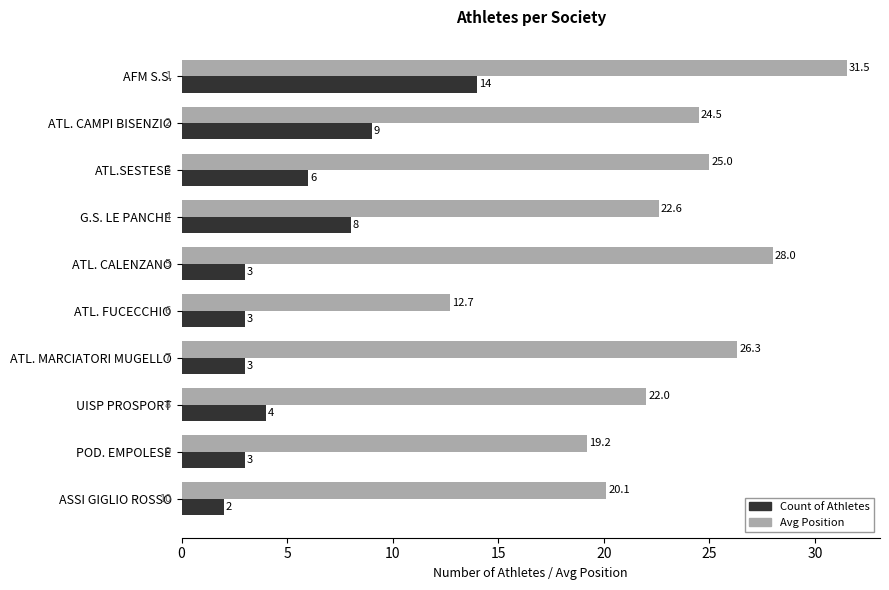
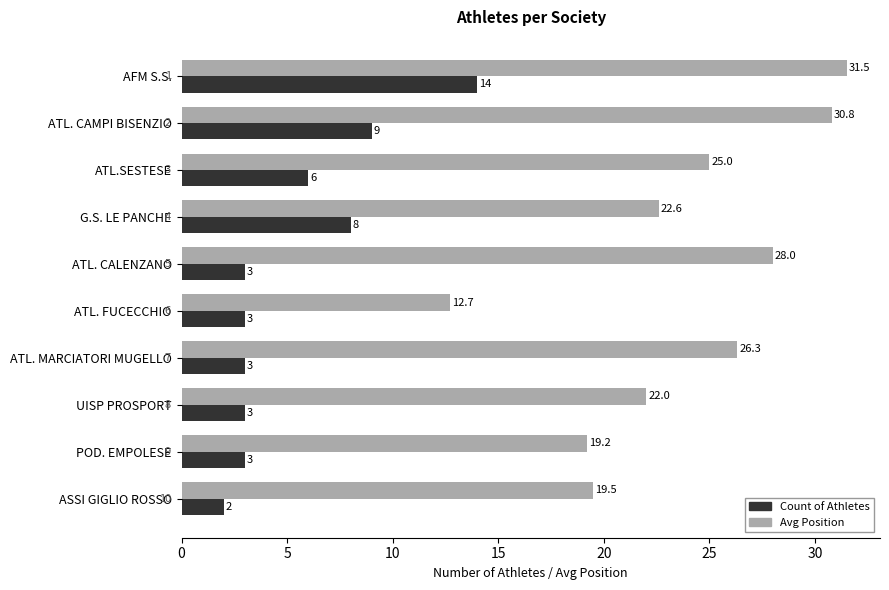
Avg Position, ATL. CAMPI BISENZIO: 24.5 -> 30.8
Count of Athletes, UISP PROSPORT: 4 -> 3
Avg Position, ASSI GIGLIO ROSSO: 20.1 -> 19.5
